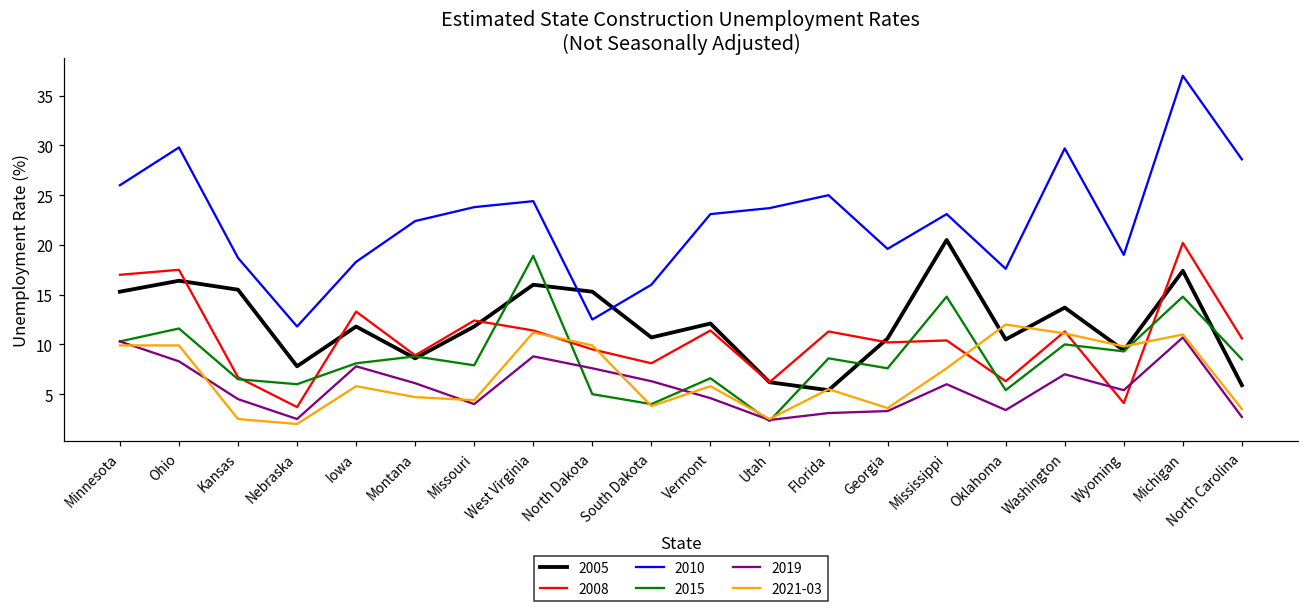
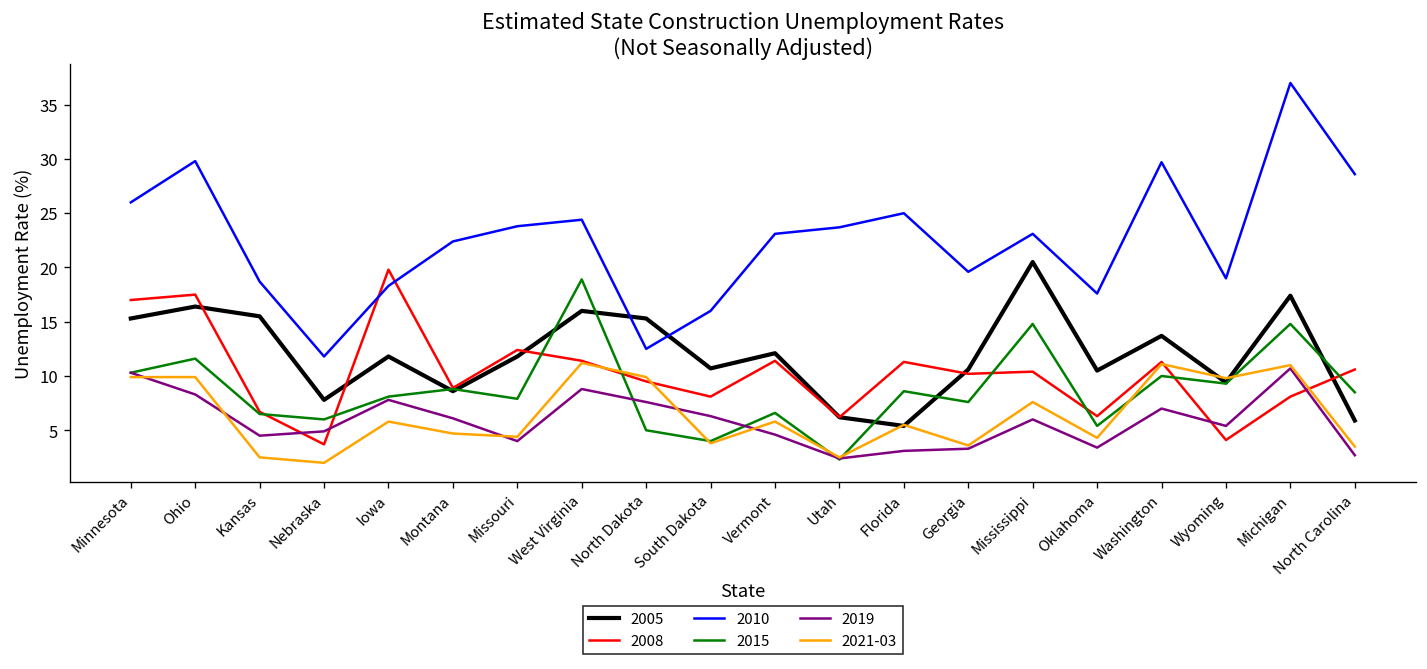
2019, Nebraska: 3 -> 5
2008, Iowa: 13 -> 20
2021-03, Oklahoma: 12 -> 4
2008, Michigan: 20 -> 8
